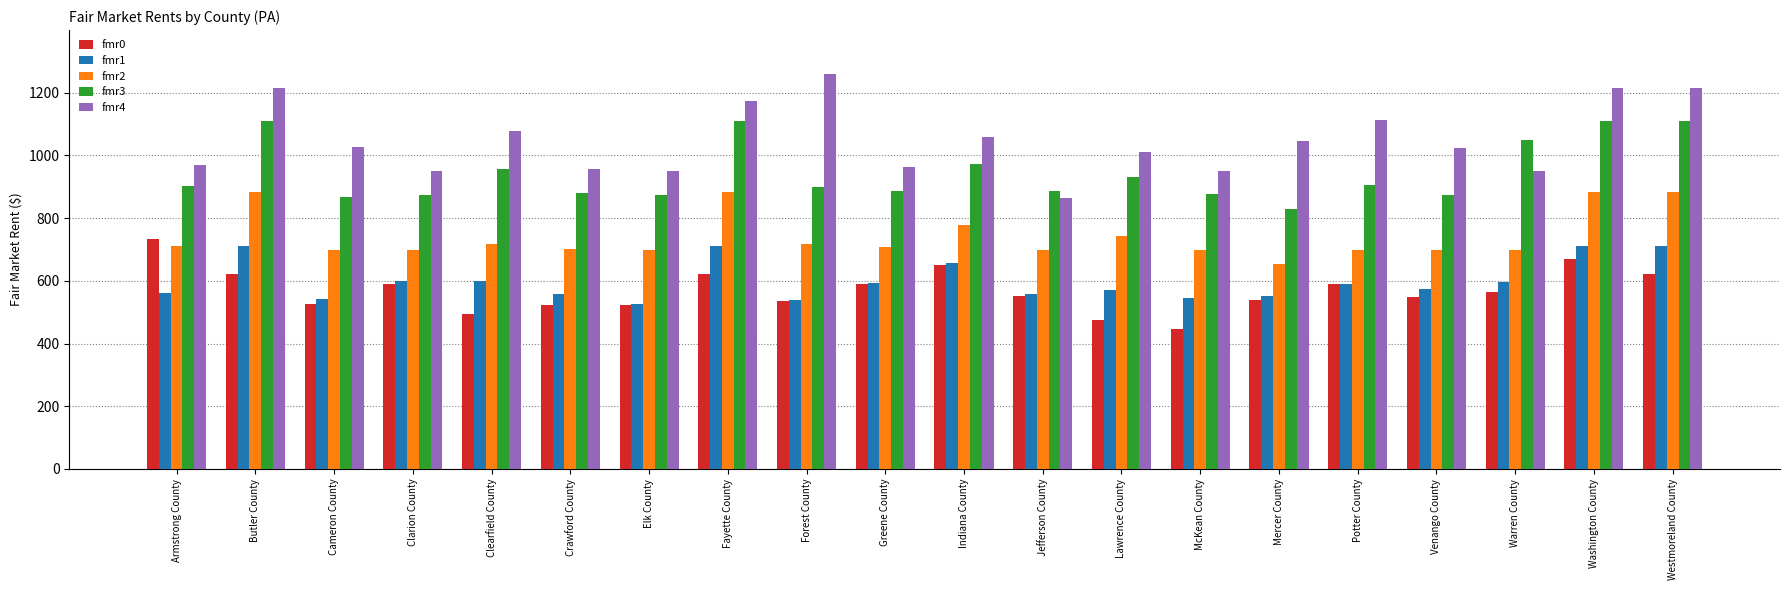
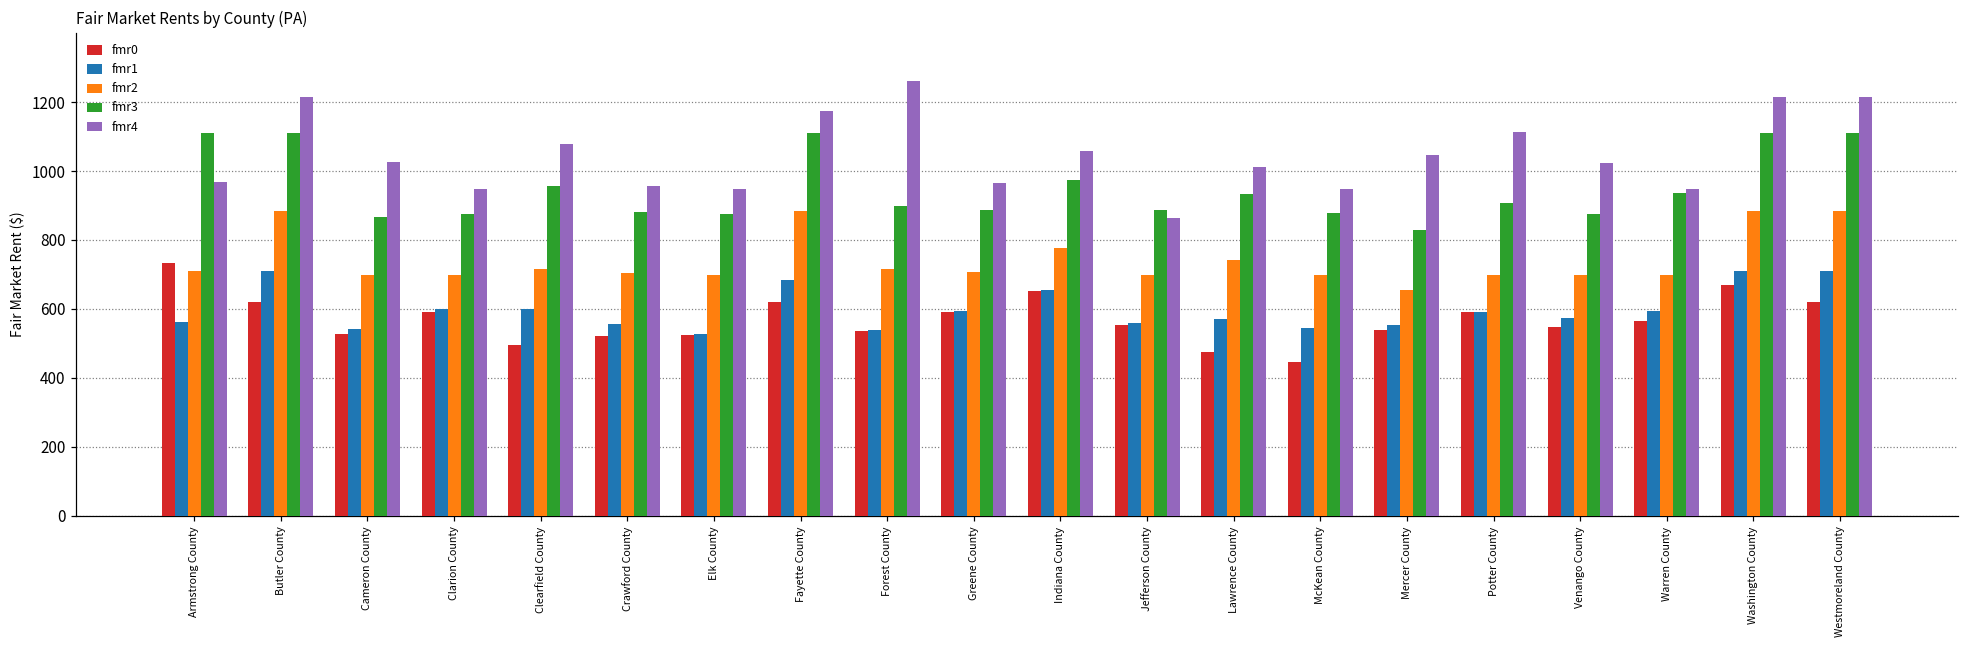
fmr3, Armstrong County: 900 -> 1110
fmr1, Fayette County: 710 -> 680
fmr3, Warren County: 1050 -> 940
